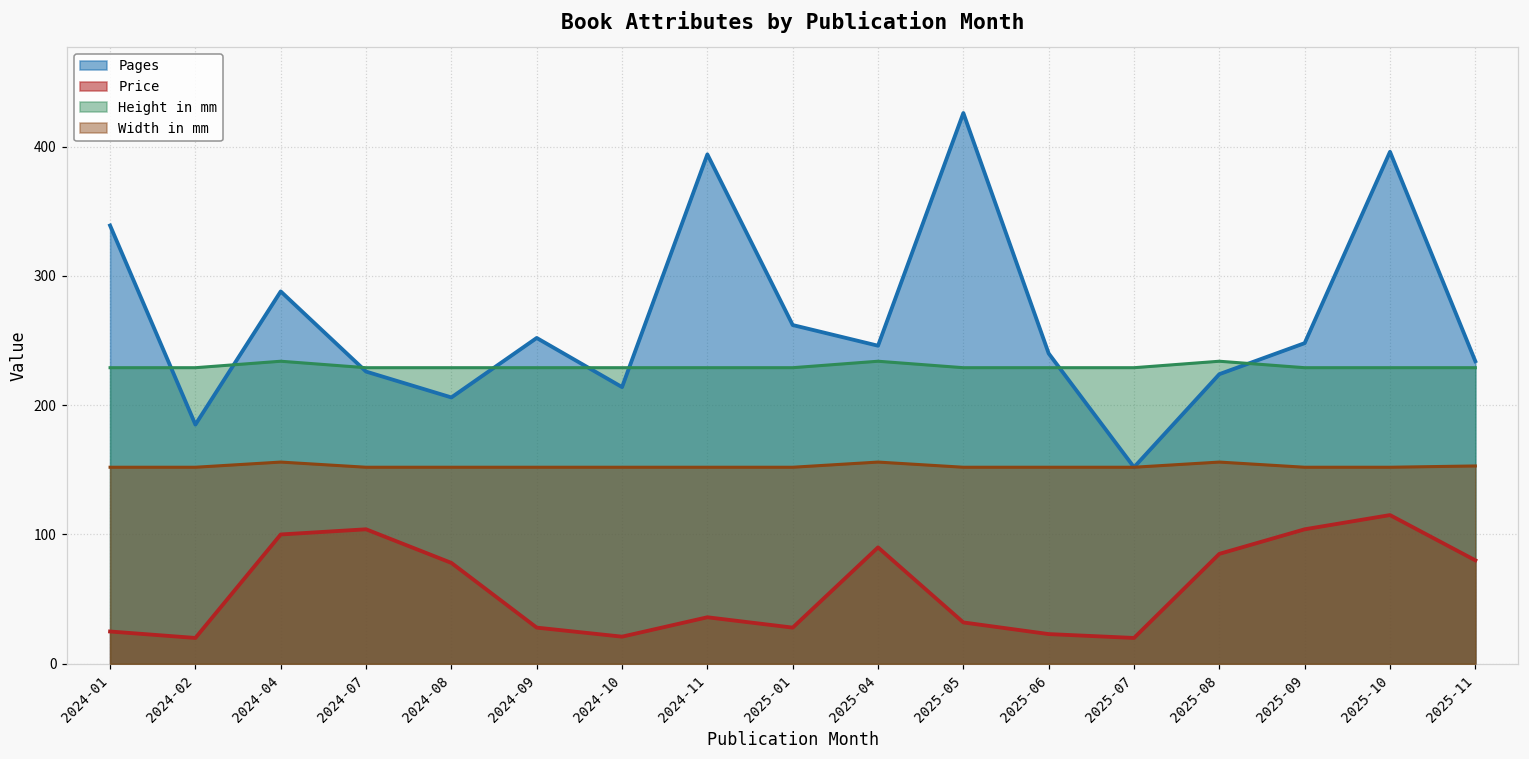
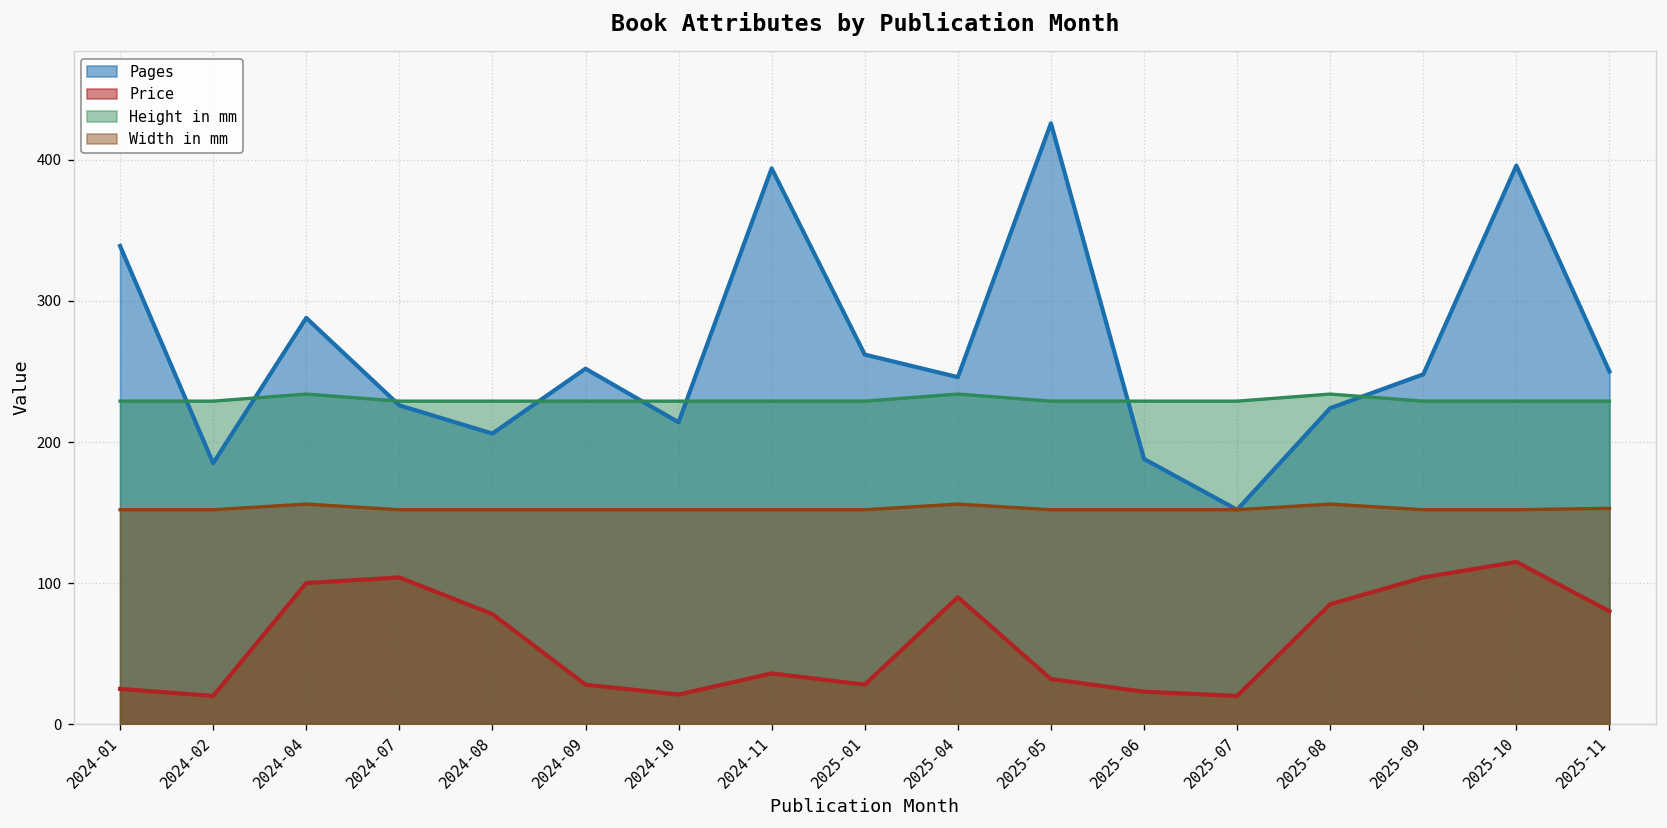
Pages, 2025-06: 240 -> 188
Pages, 2025-11: 234 -> 250
